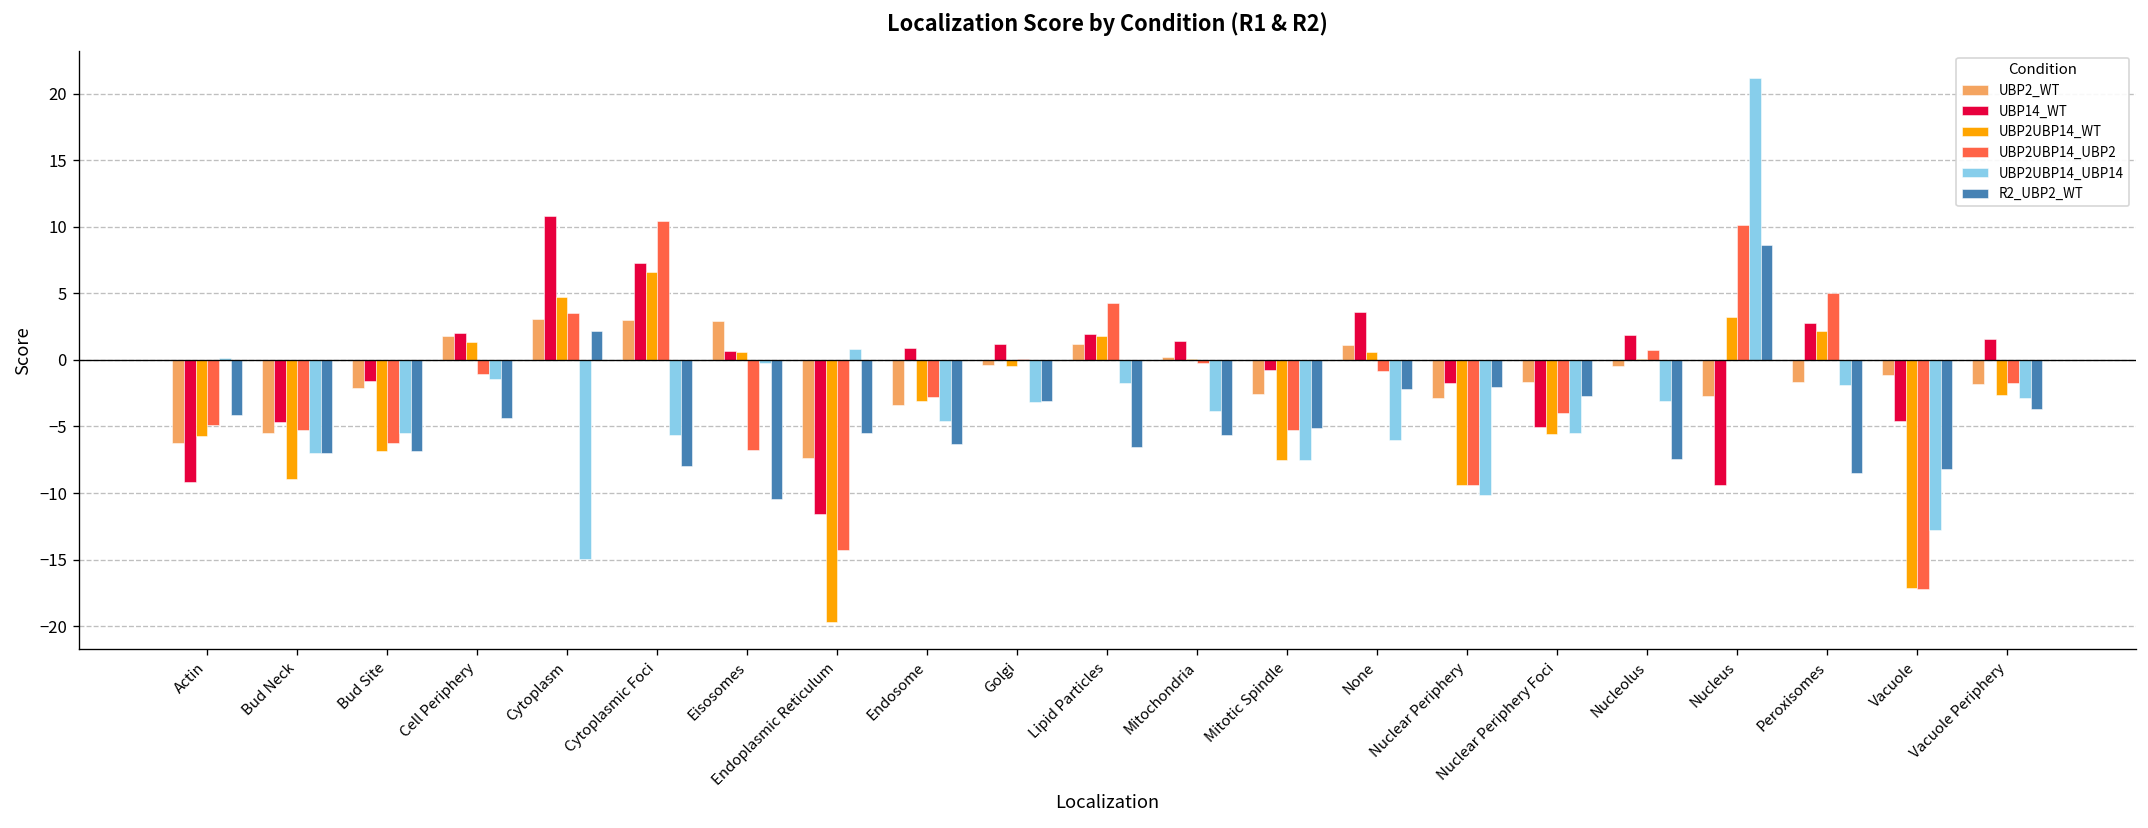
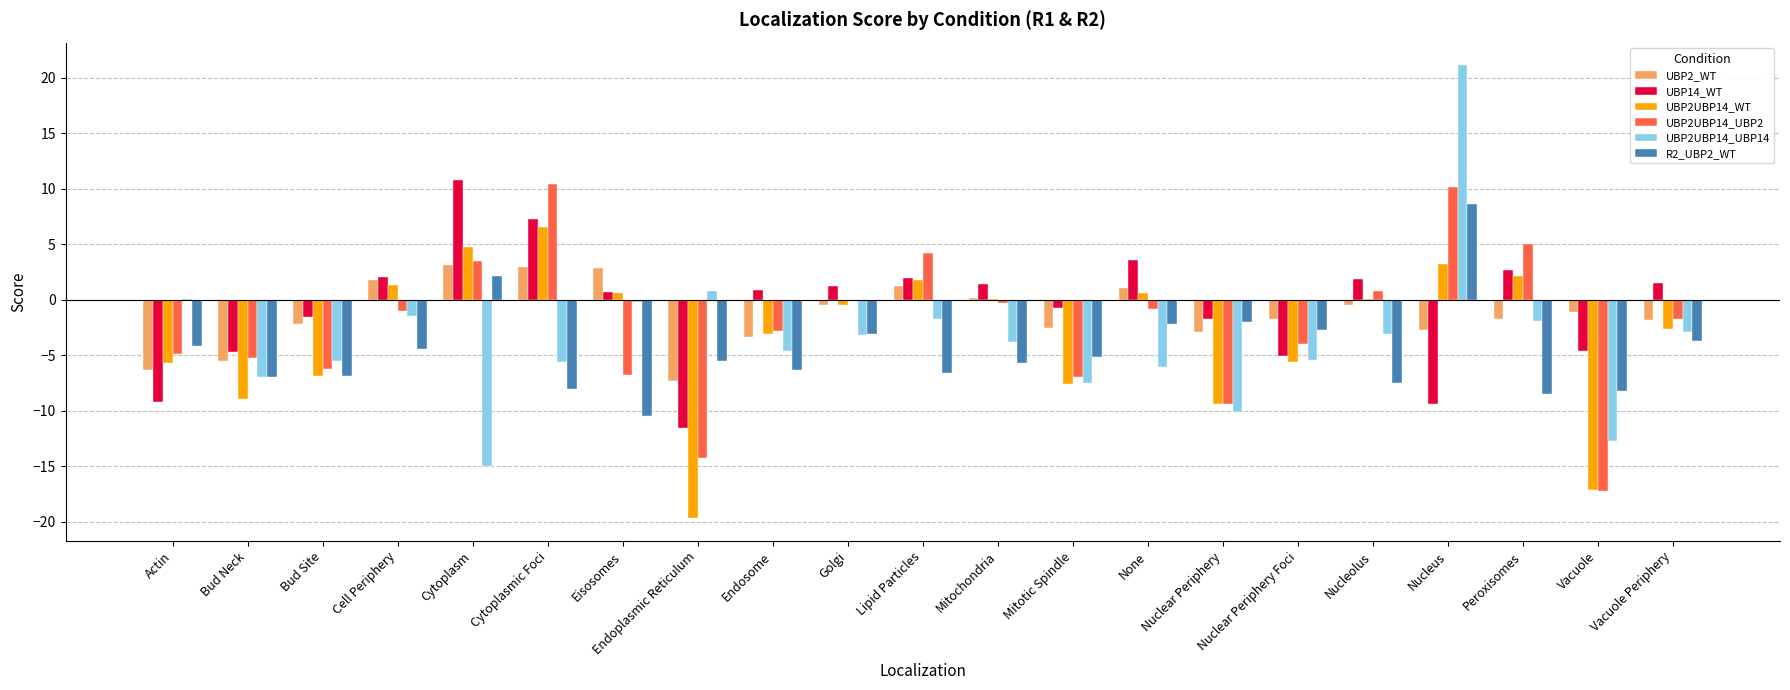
UBP2UBP14_UBP2, Mitotic Spindle: -5.3 -> -6.9
